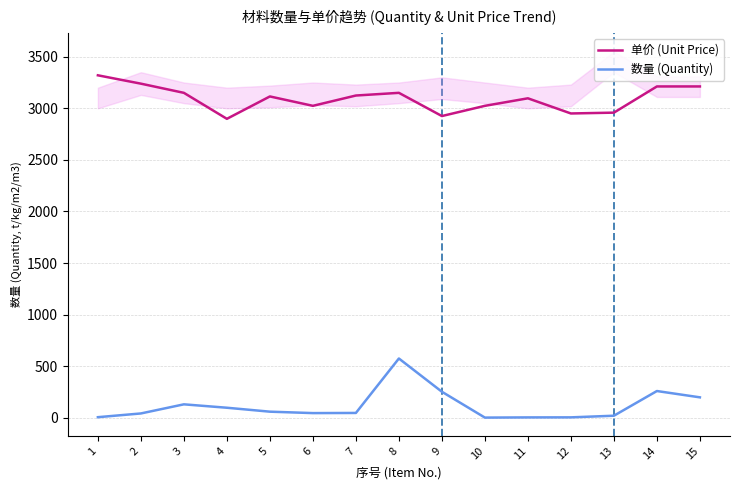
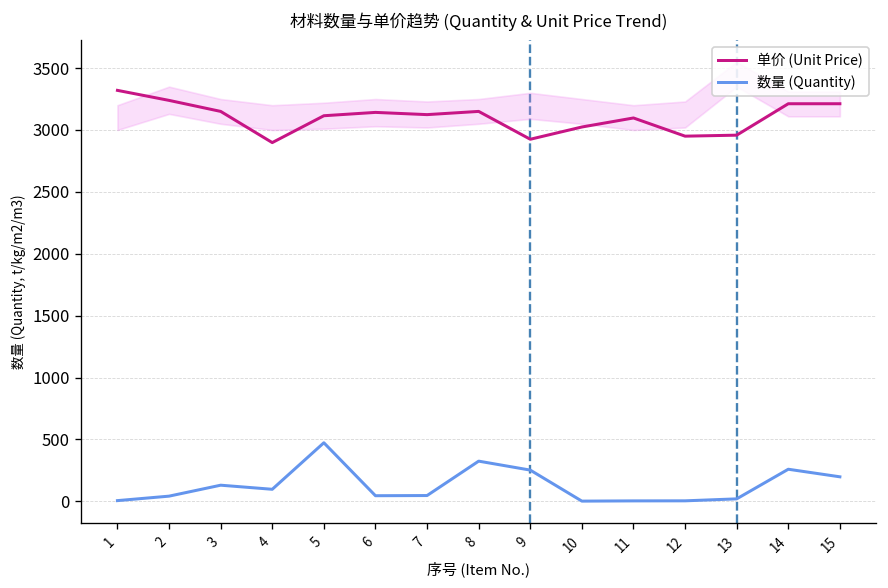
数量 (Quantity), 5: 60 -> 470
单价 (Unit Price), 6: 3020 -> 3140
数量 (Quantity), 8: 570 -> 320
